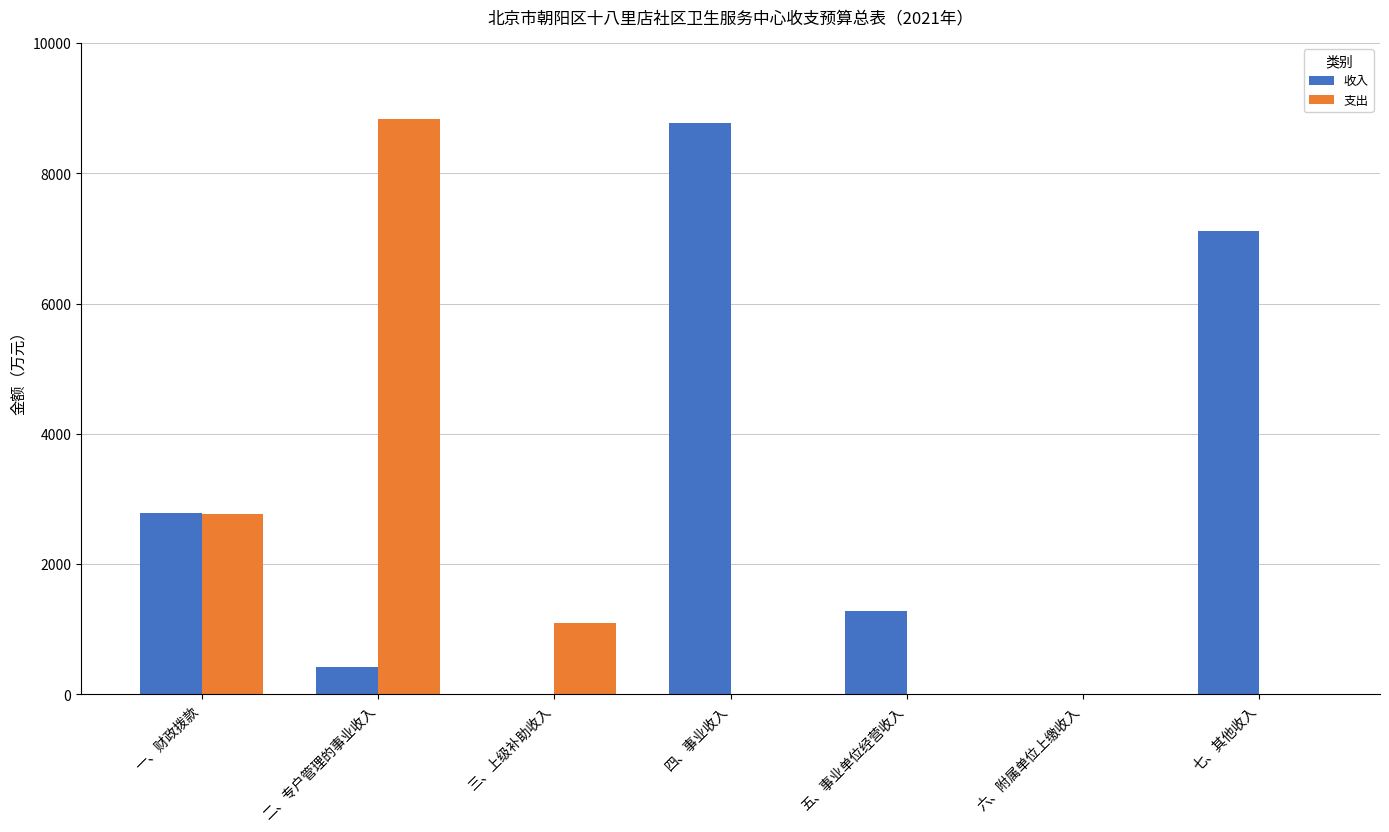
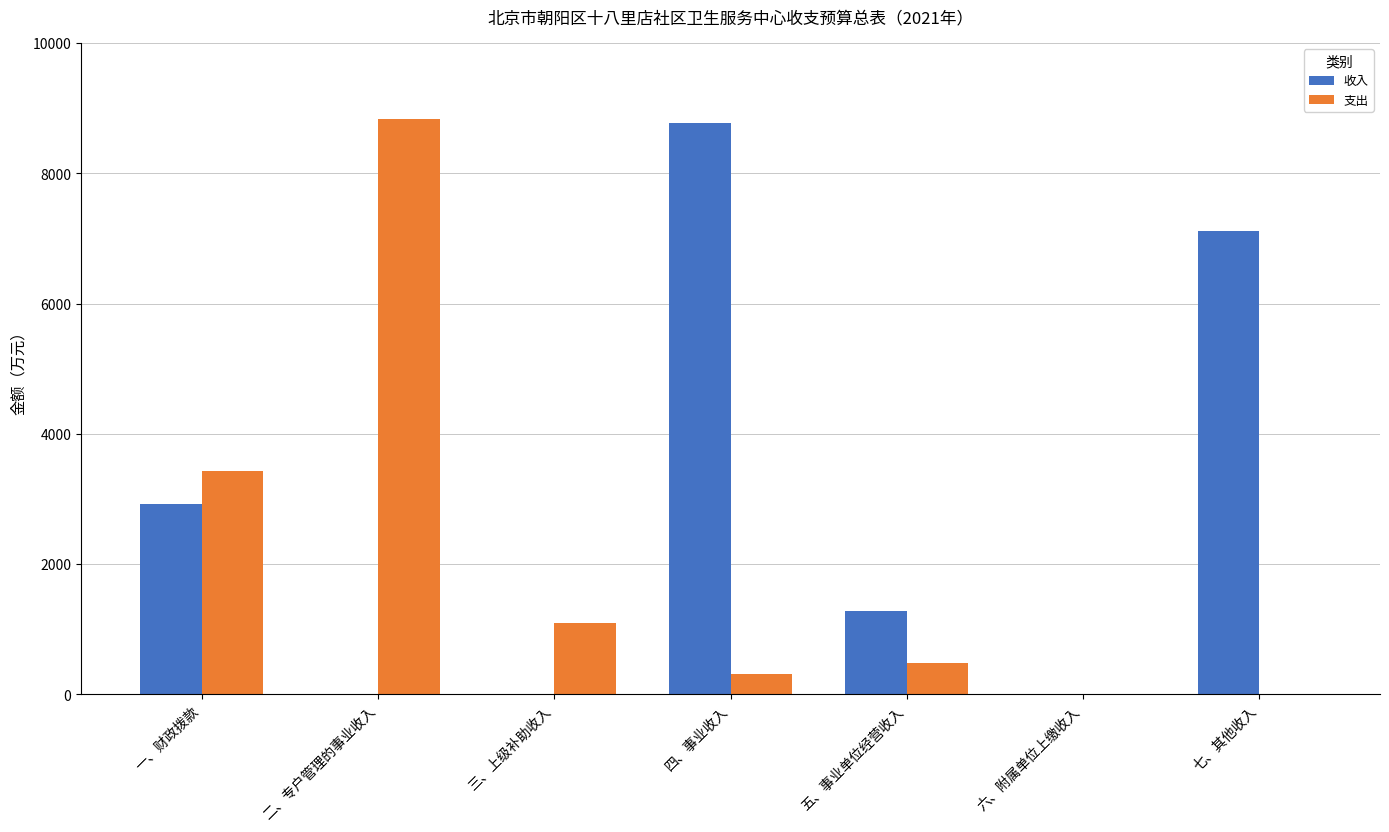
收入, 一、财政拨款: 2800 -> 2900
支出, 一、财政拨款: 2800 -> 3400
收入, 二、专户管理的事业收入: 400 -> 0
支出, 四、事业收入: 0 -> 300
支出, 五、事业单位经营收入: 0 -> 500
